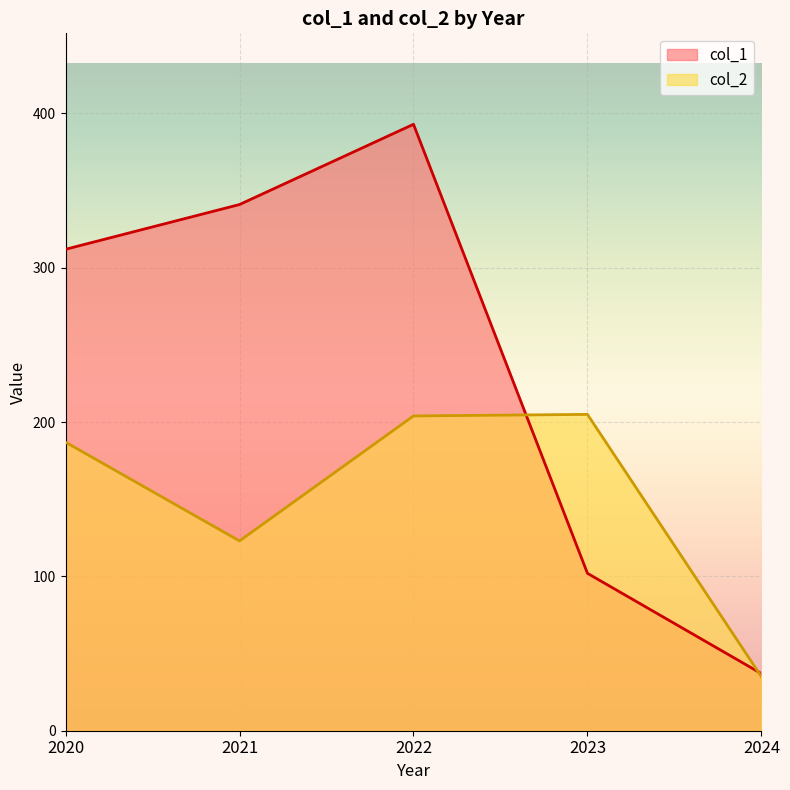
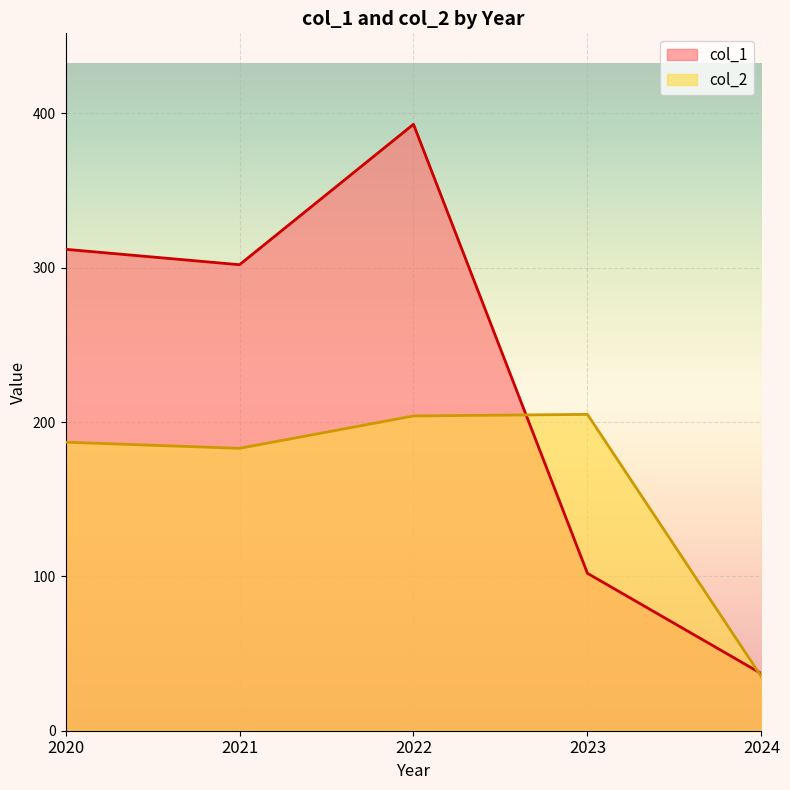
col_1, 2021: 341 -> 302
col_2, 2021: 123 -> 183
